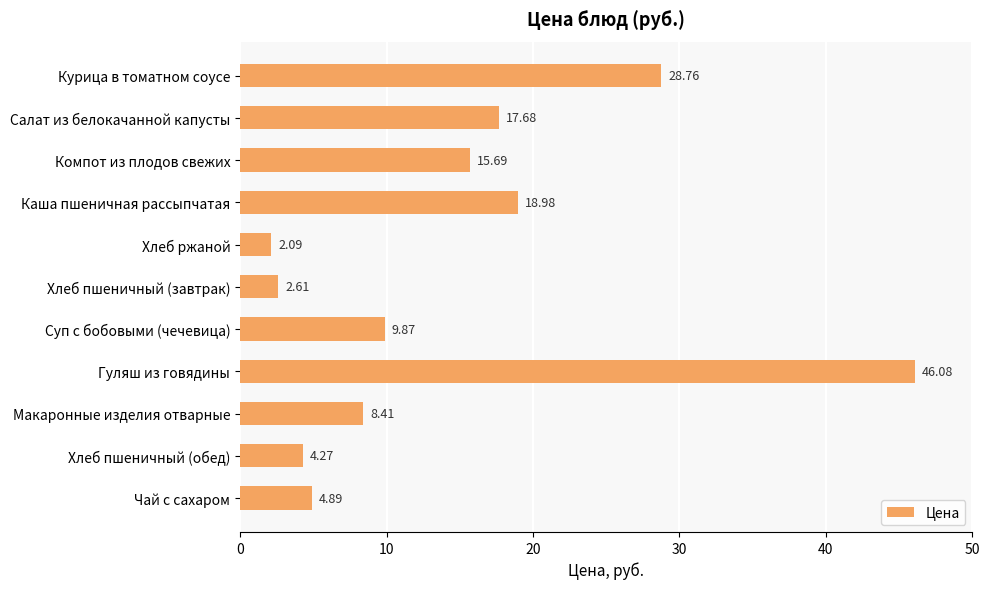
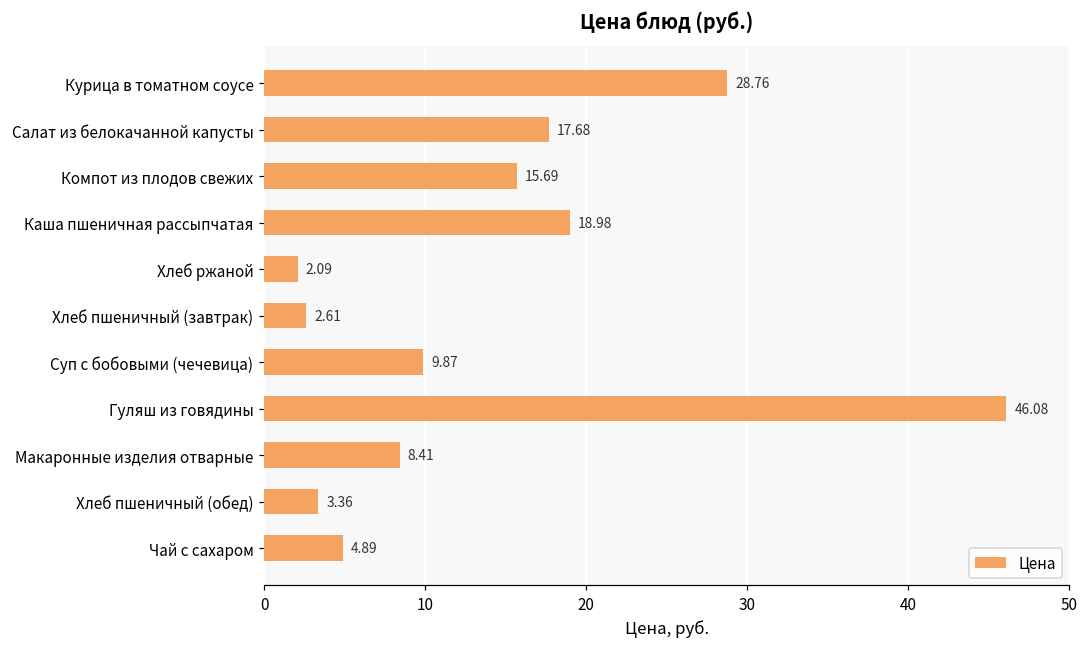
Хлеб пшеничный (обед): 4.27 -> 3.36
